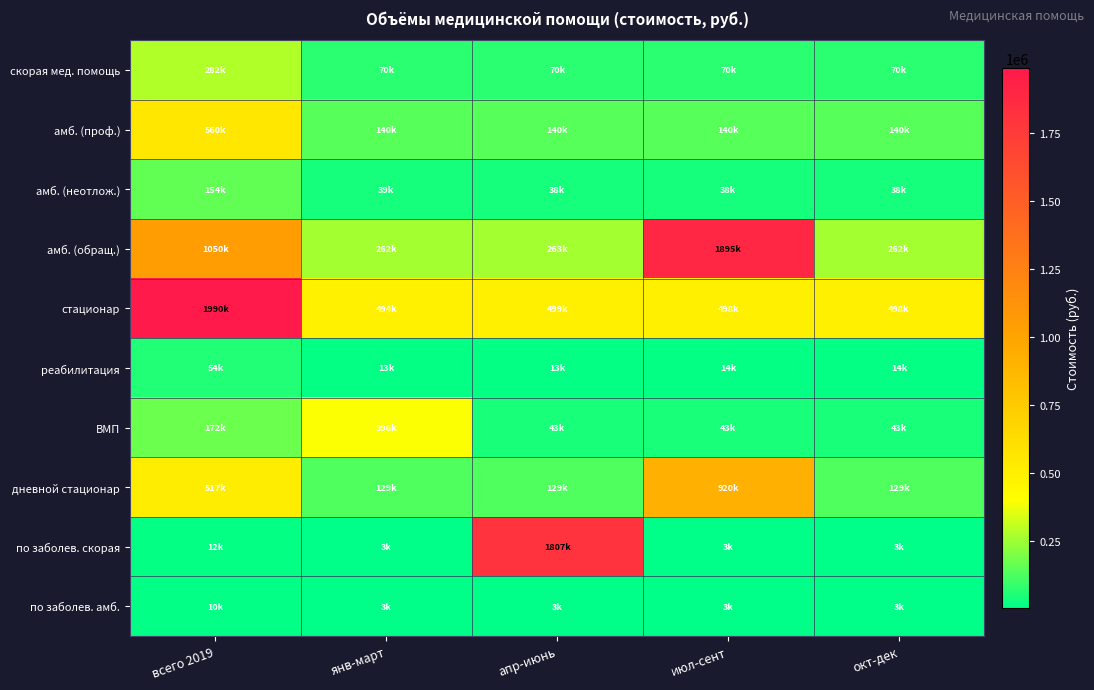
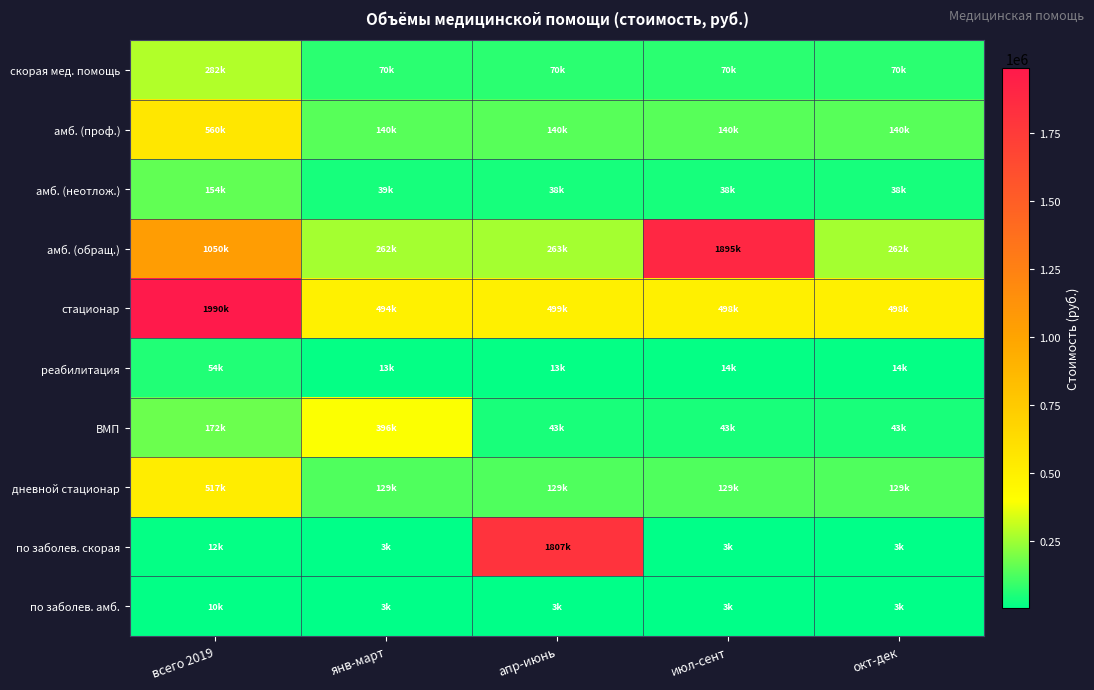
дневной стационар, июл-сент: 920k -> 129k
